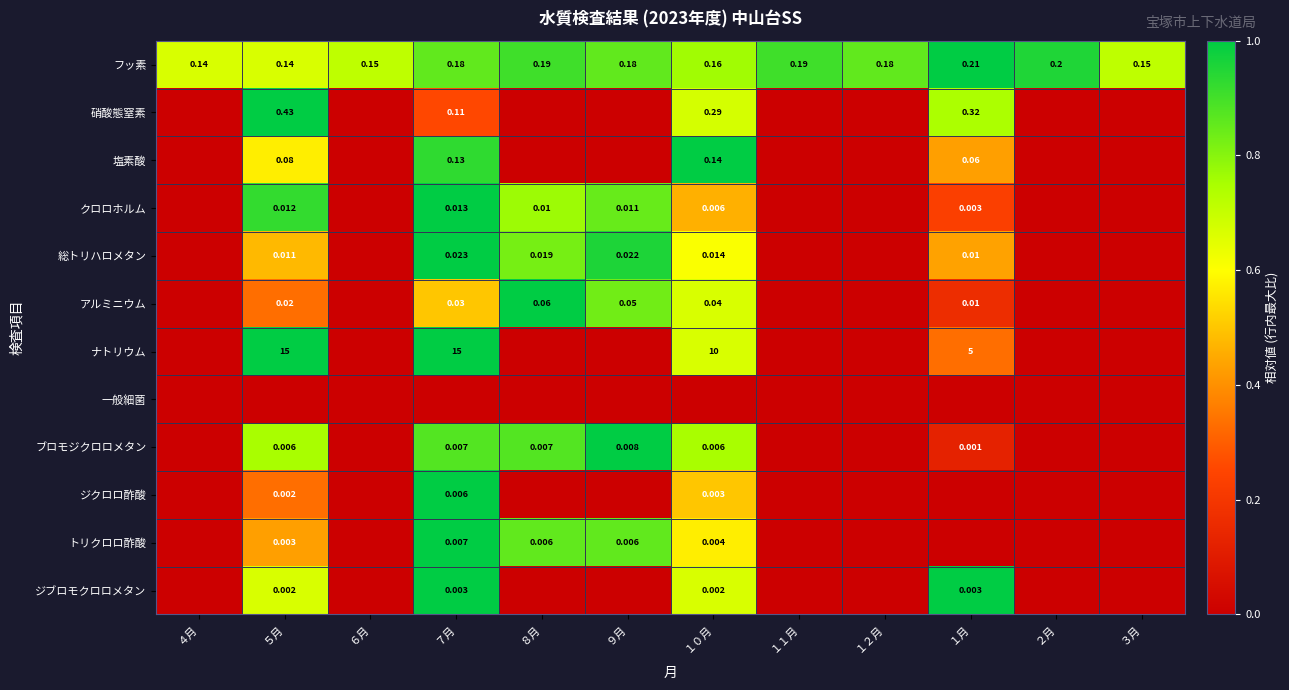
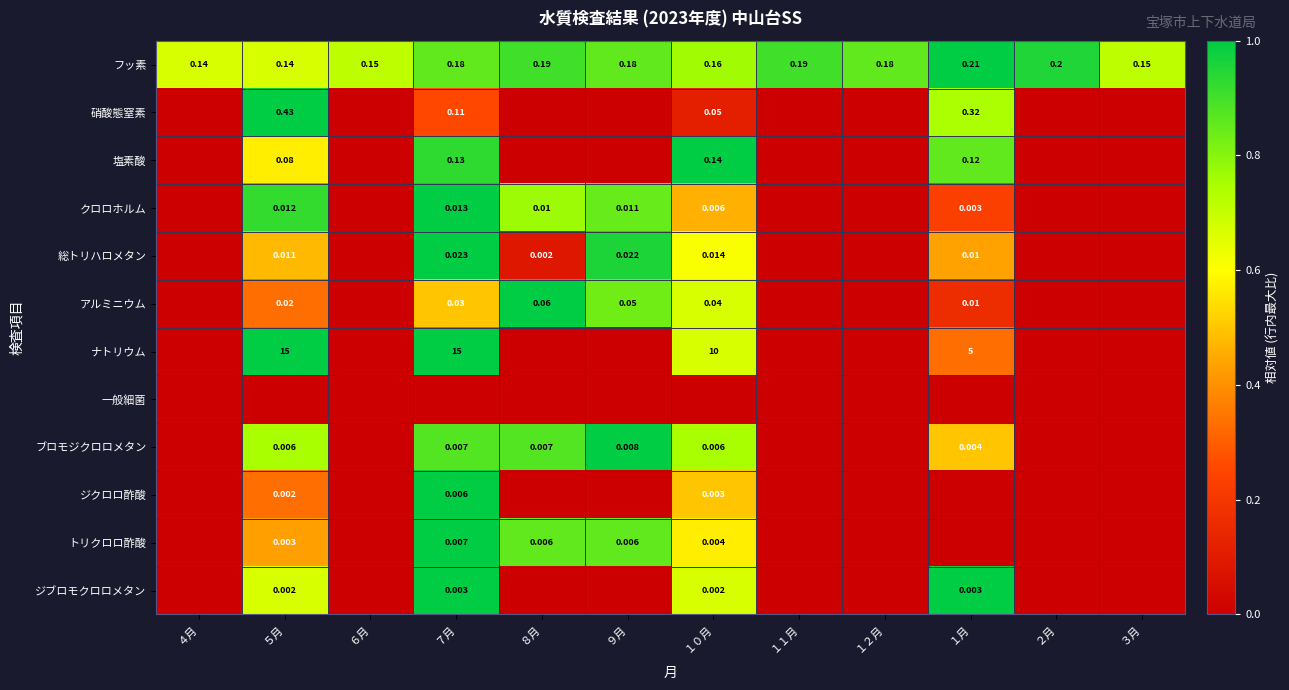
硝酸態窒素, １０月: 0.29 -> 0.05
塩素酸, １月: 0.06 -> 0.12
総トリハロメタン, ８月: 0.019 -> 0.002
ブロモジクロロメタン, １月: 0.001 -> 0.004
